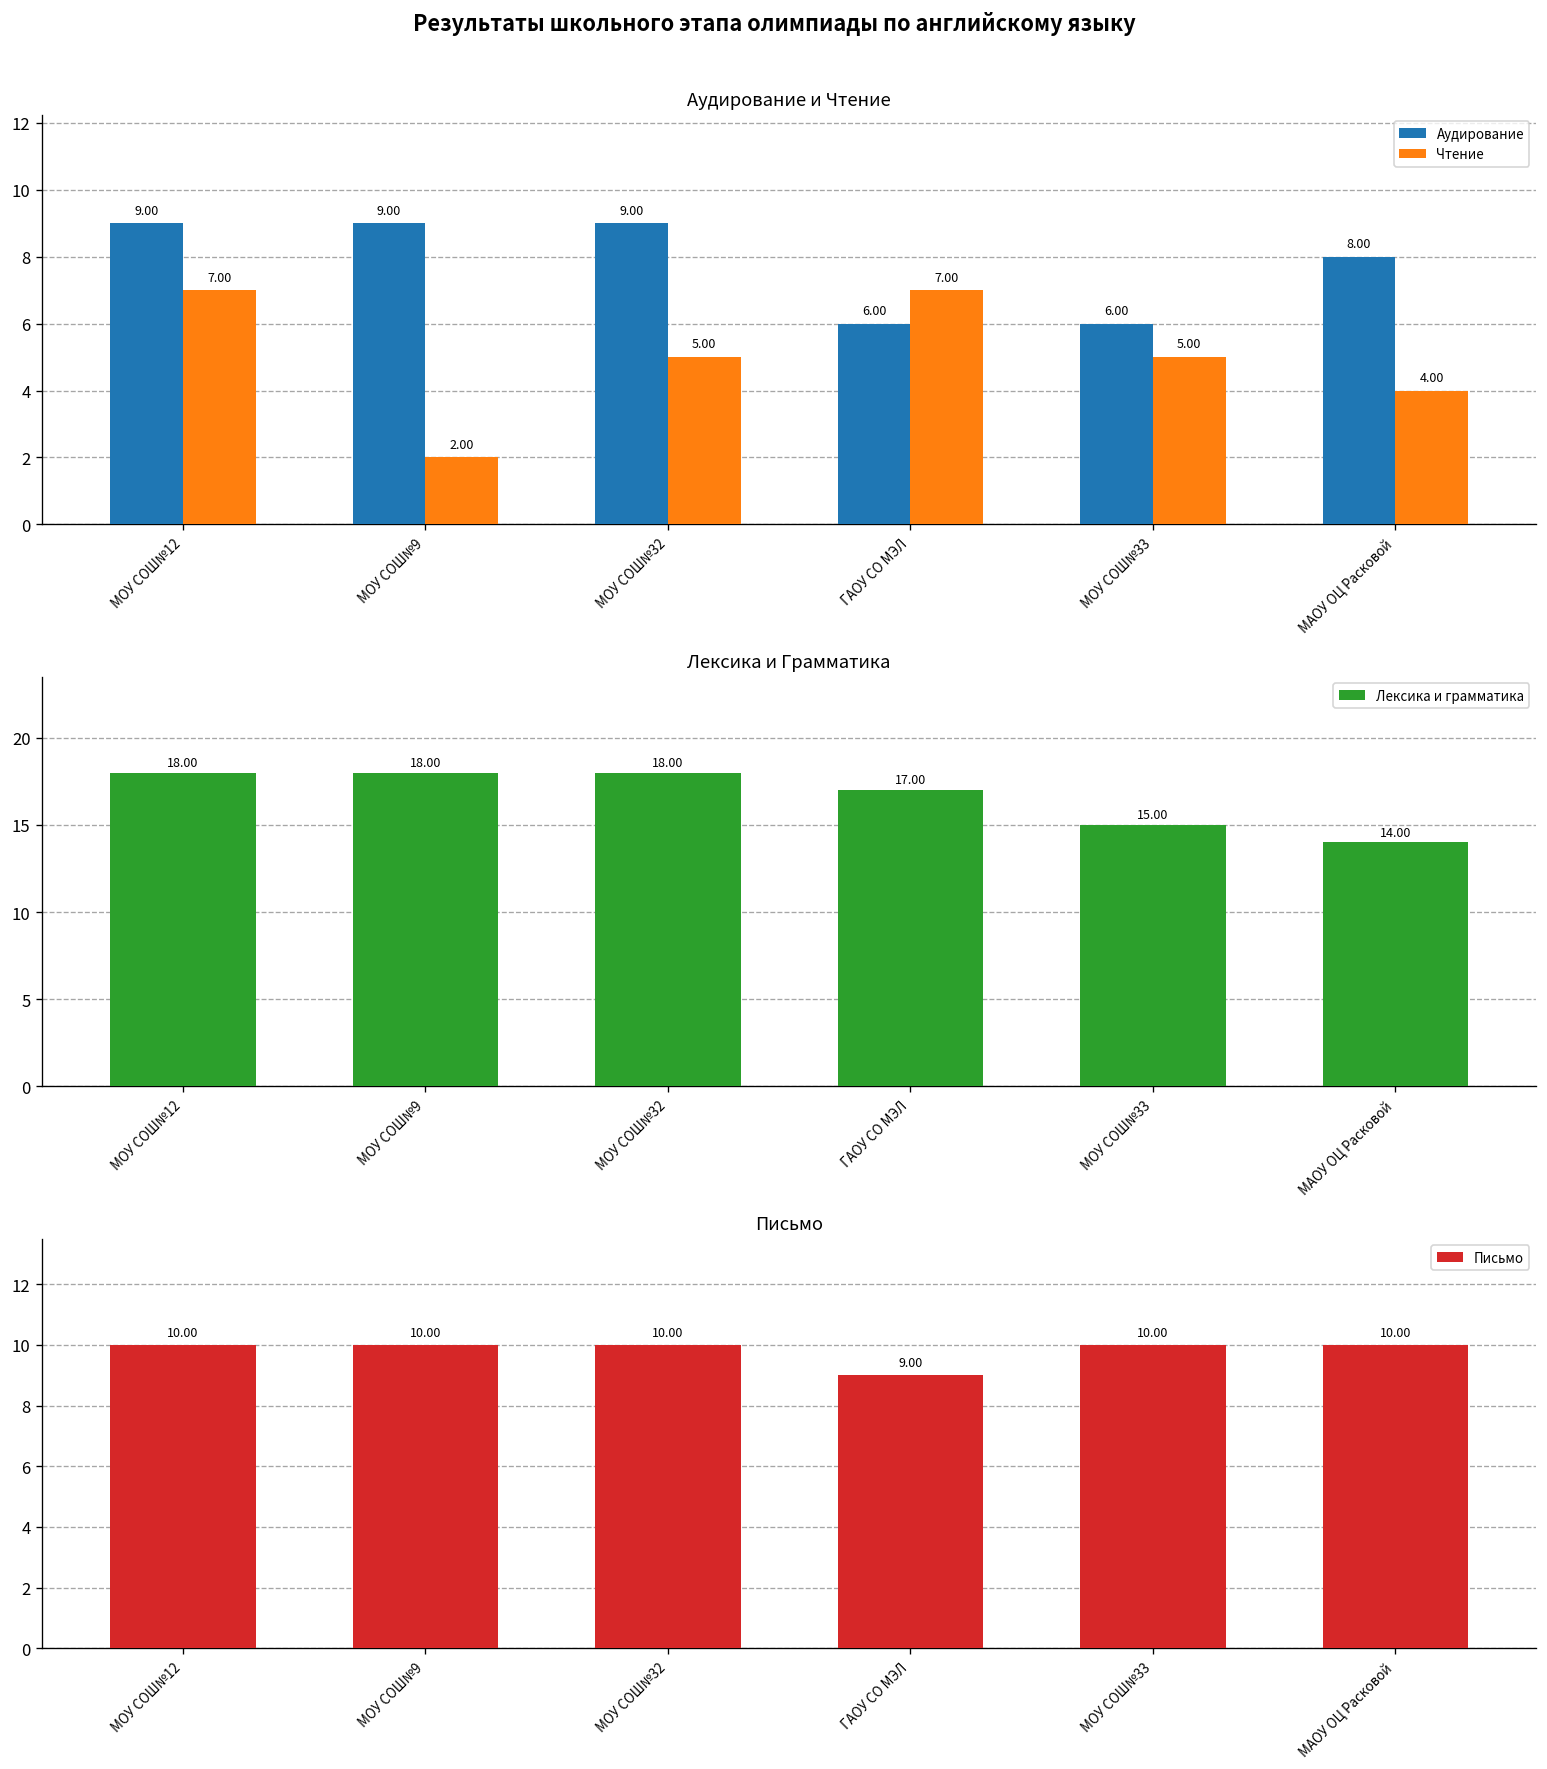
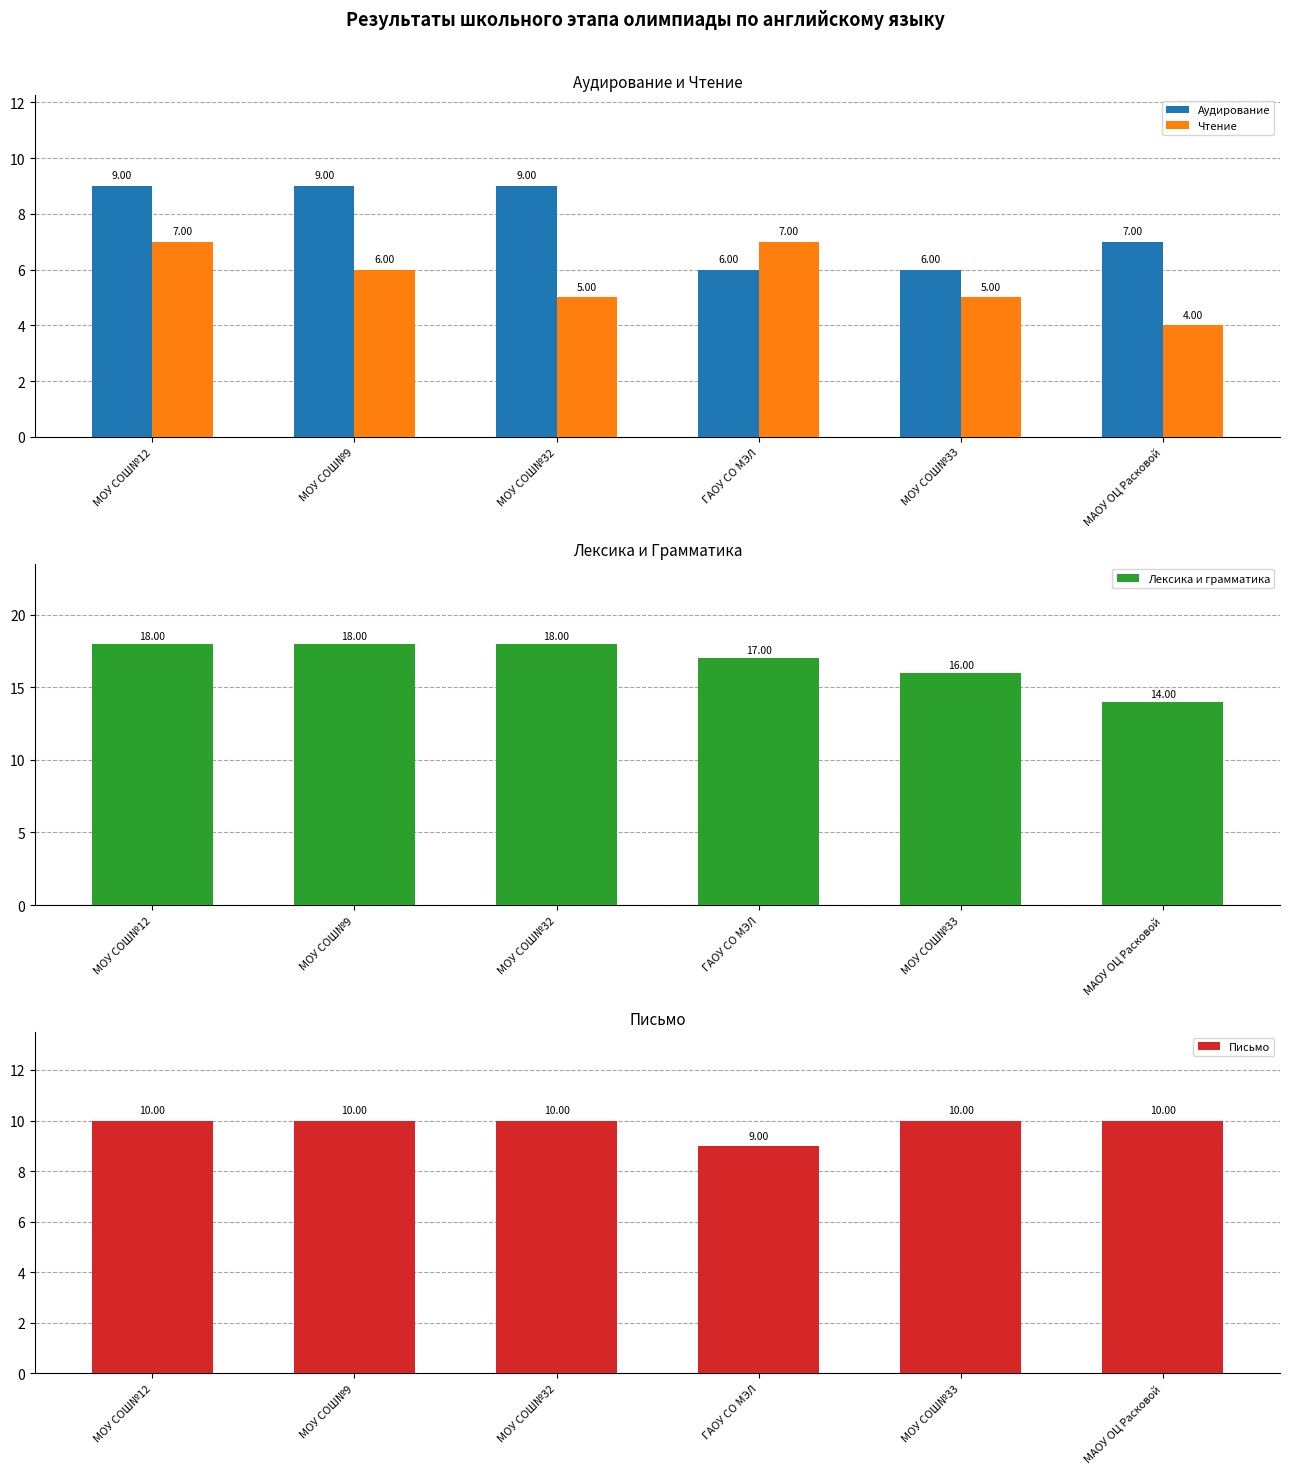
Аудирование и Чтение, Чтение, МОУ СОШ№9: 2.00 -> 6.00
Аудирование и Чтение, Аудирование, МАОУ ОЦ Расковой: 8.00 -> 7.00
Лексика и Грамматика, МОУ СОШ№33: 15.00 -> 16.00
